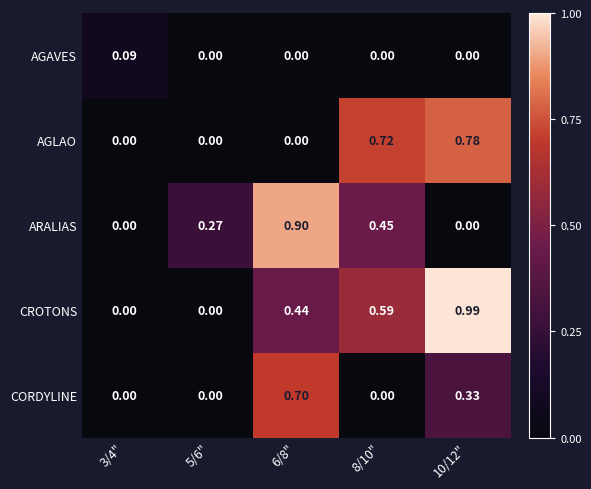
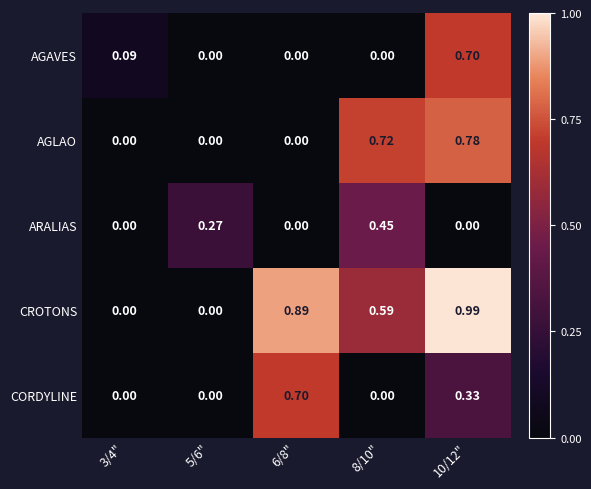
AGAVES, 10/12": 0.00 -> 0.70
ARALIAS, 6/8": 0.90 -> 0.00
CROTONS, 6/8": 0.44 -> 0.89
